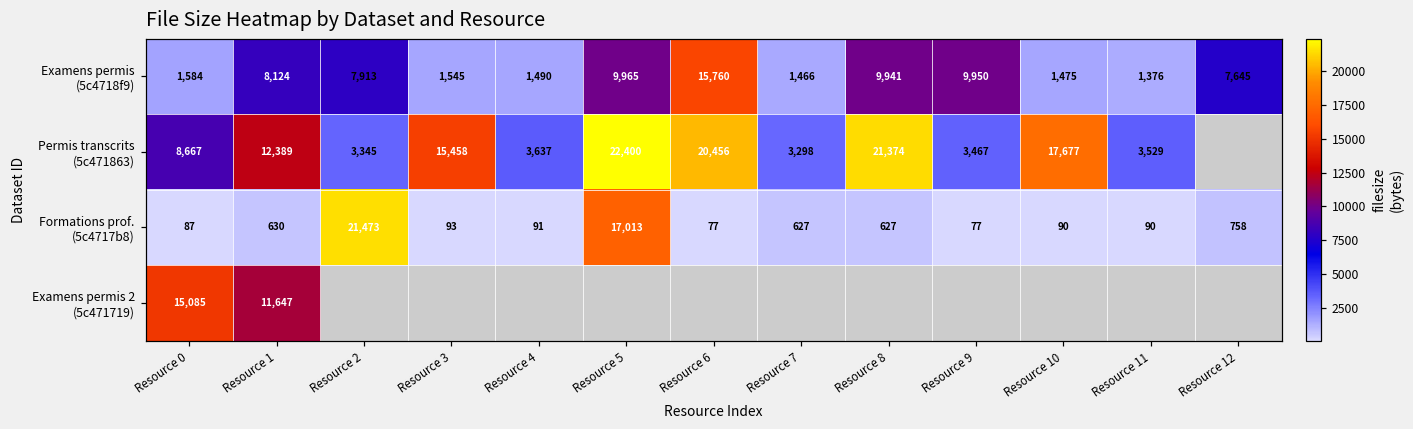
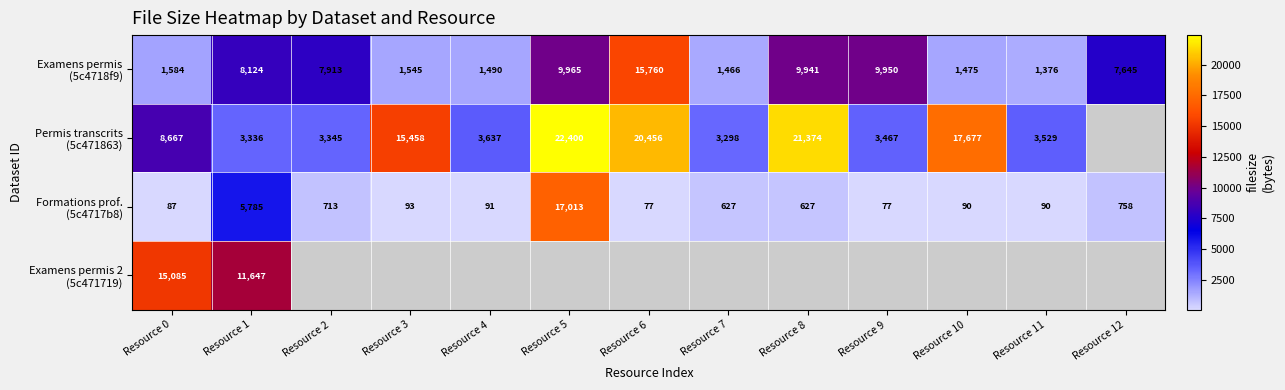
Permis transcrits (5c471863), Resource 1: 12,389 -> 3,336
Formations prof. (5c4717b8), Resource 1: 630 -> 5,785
Formations prof. (5c4717b8), Resource 2: 21,473 -> 713
